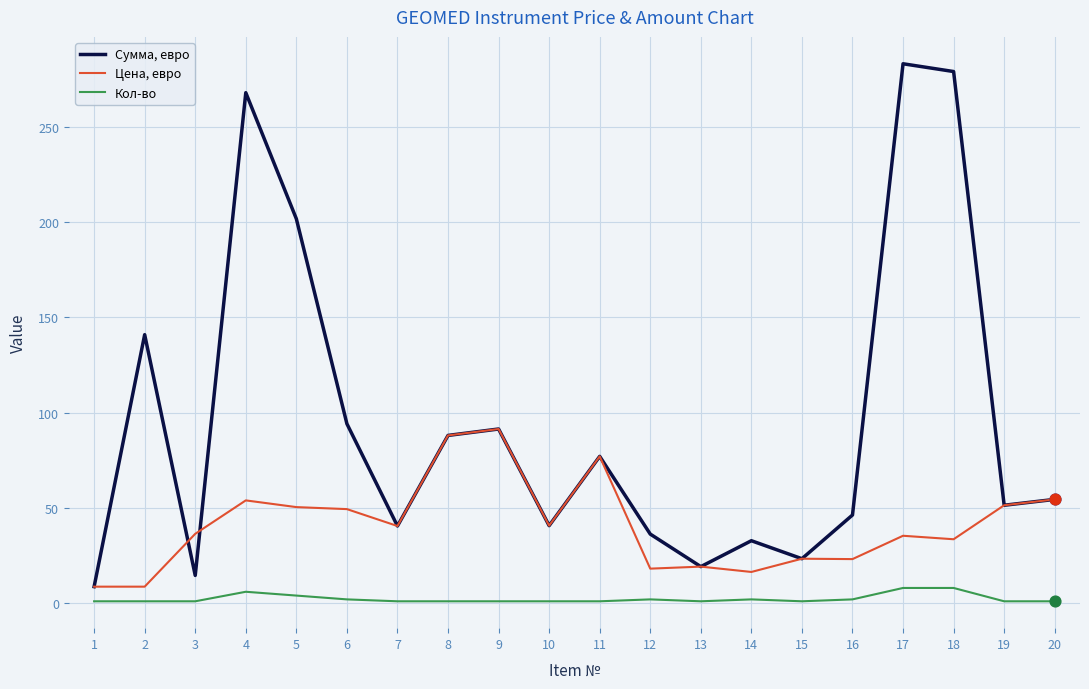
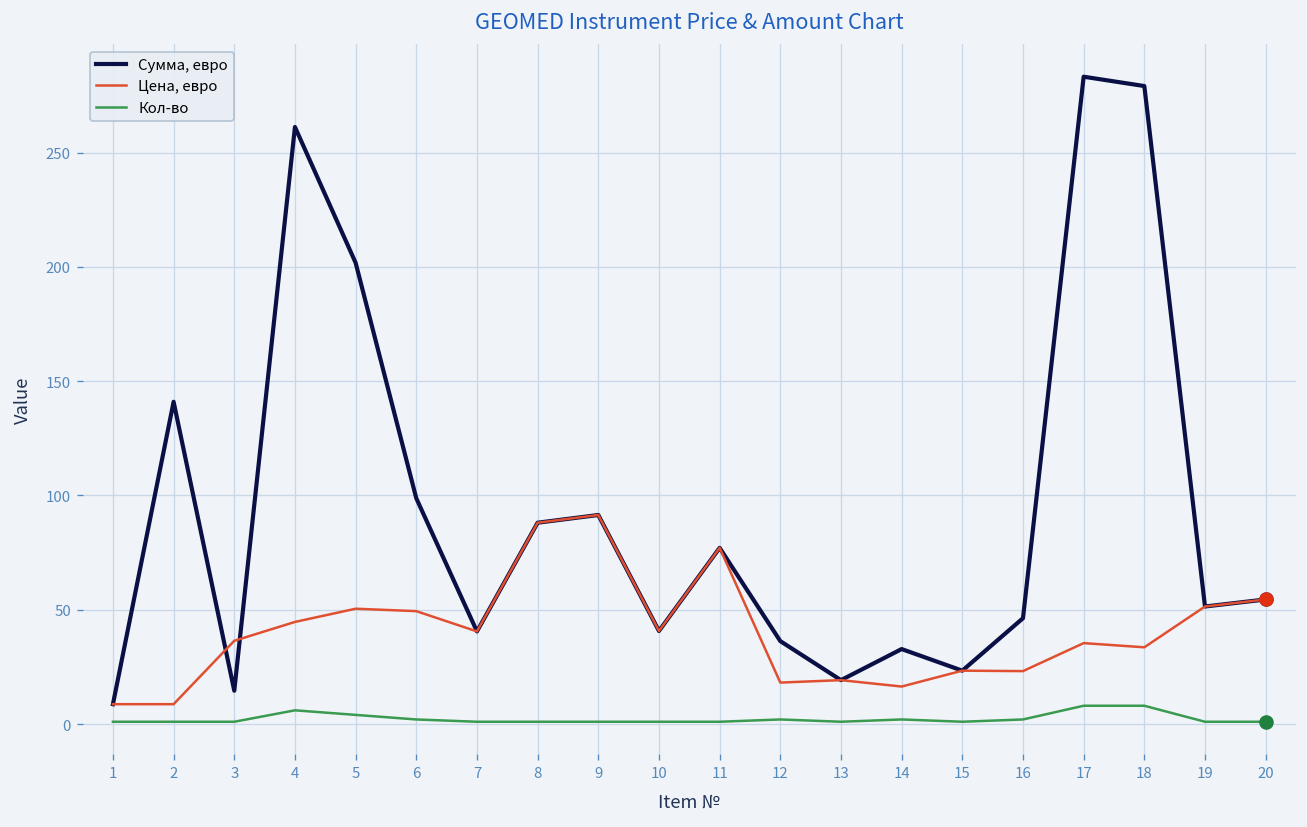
Сумма, евро, 4: 268 -> 261
Цена, евро, 4: 54 -> 45
Сумма, евро, 6: 94 -> 99
